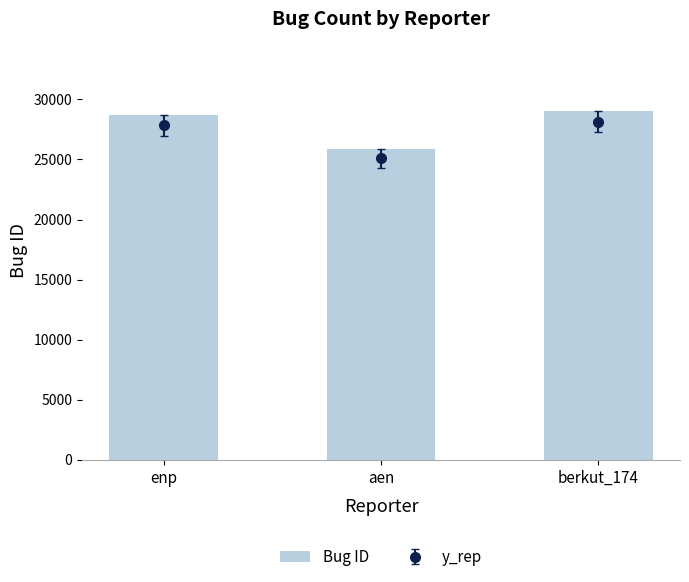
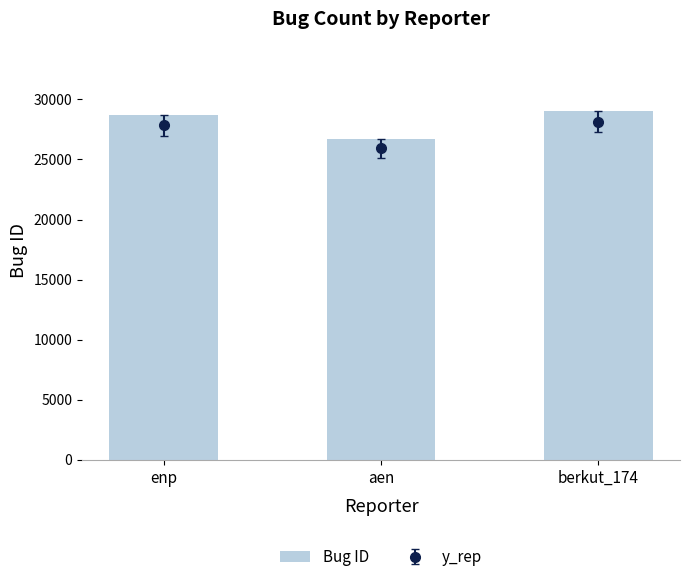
Bug ID, aen: 25900 -> 26700
